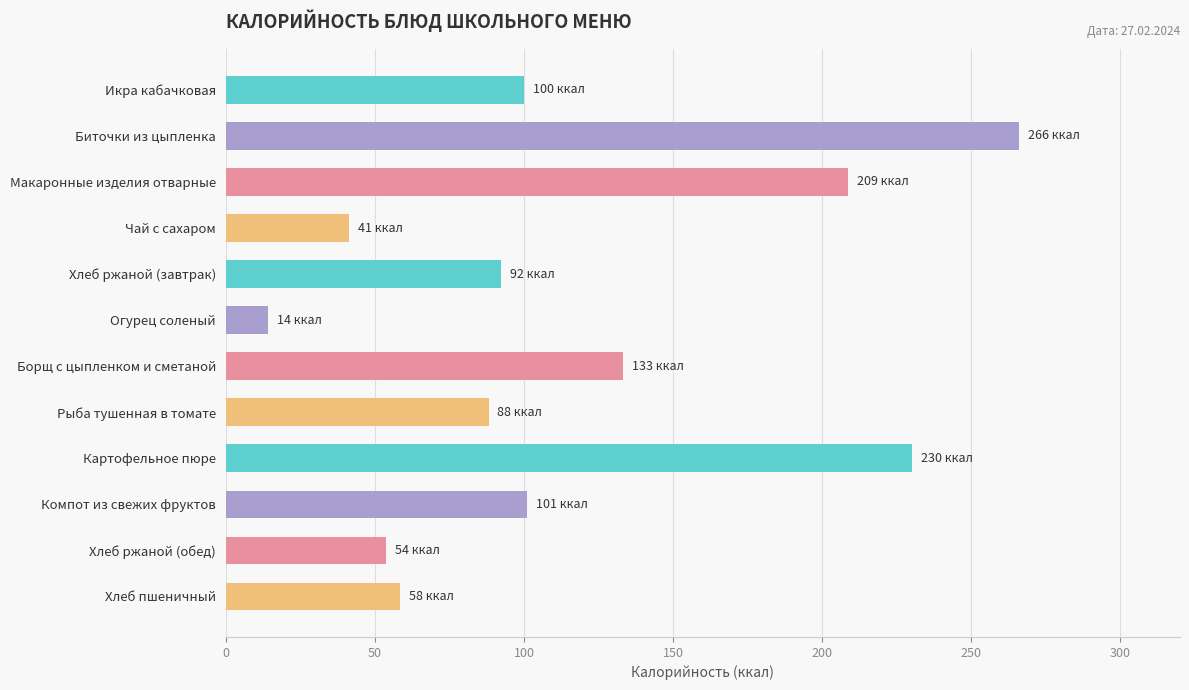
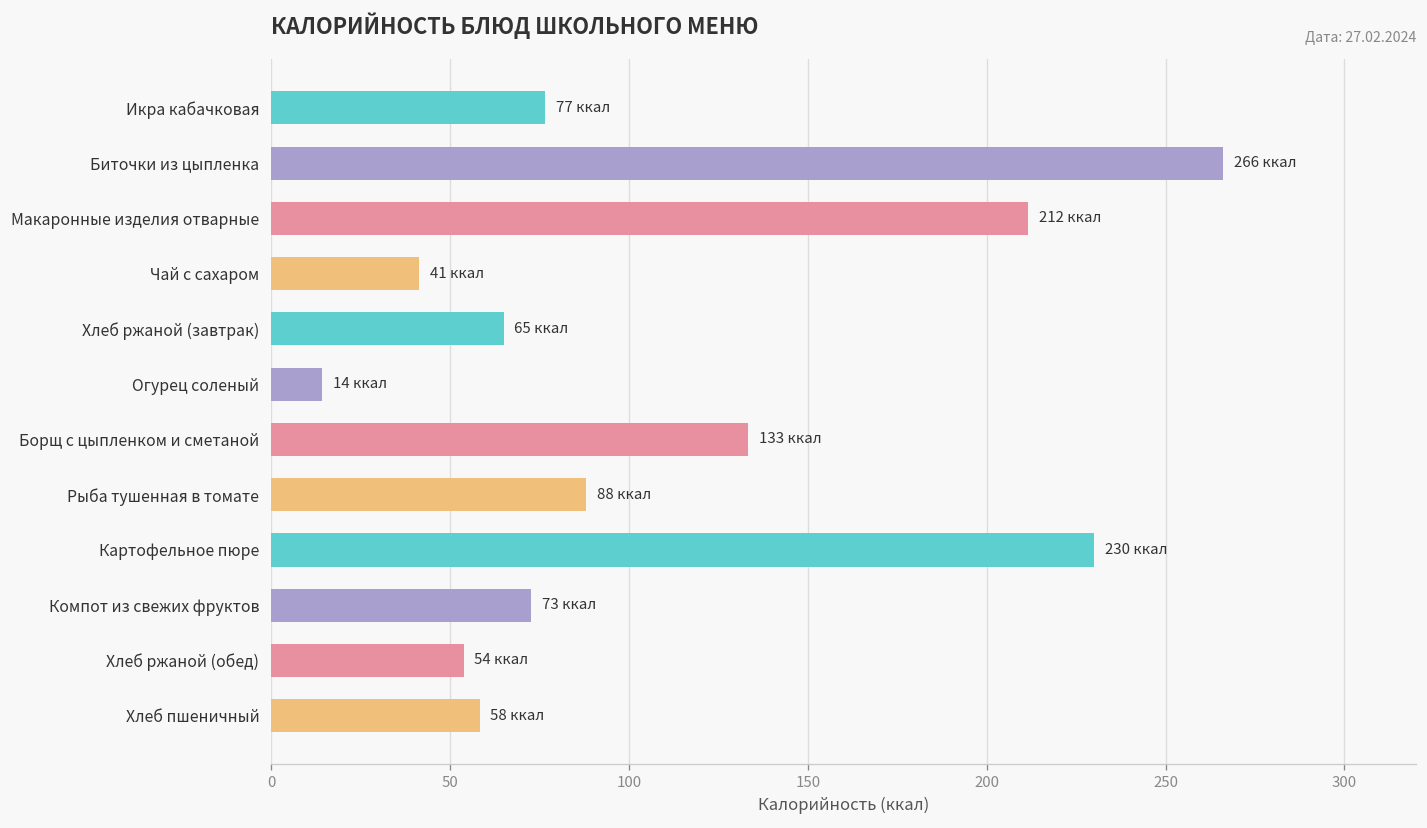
Икра кабачковая: 100 -> 77
Макаронные изделия отварные: 209 -> 212
Хлеб ржаной (завтрак): 92 -> 65
Компот из свежих фруктов: 101 -> 73
